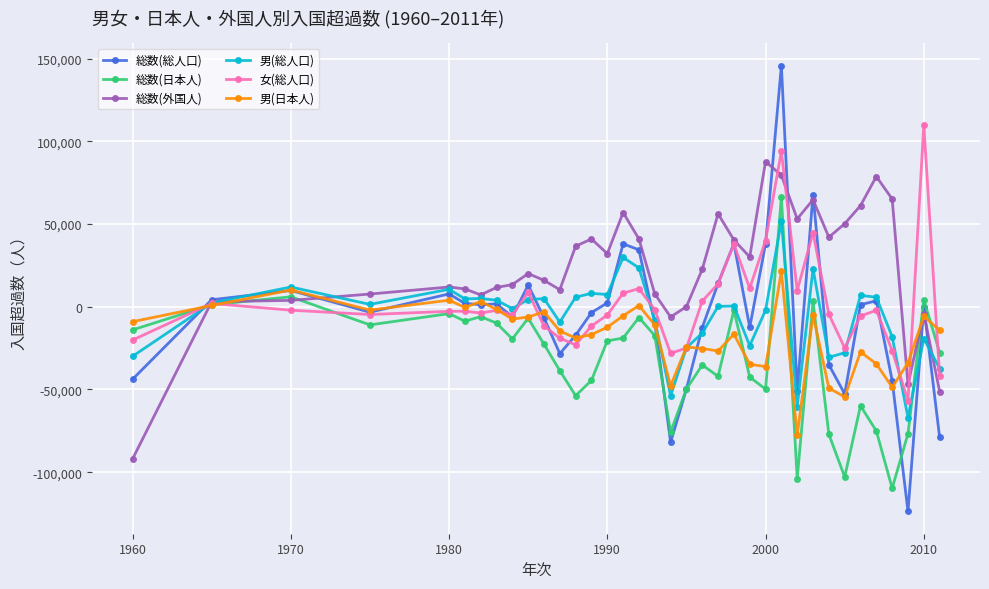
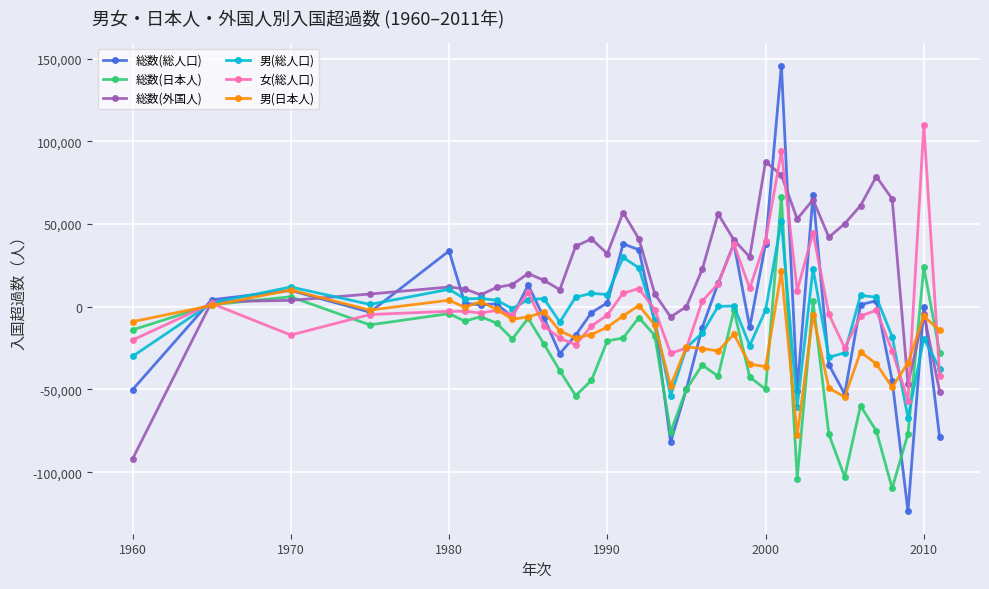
総数(総人口), 1960: -44,000 -> -50,000
女(総人口), 1970: -2,000 -> -17,000
総数(総人口), 1980: 8,000 -> 34,000
総数(日本人), 2010: 4,000 -> 24,000
